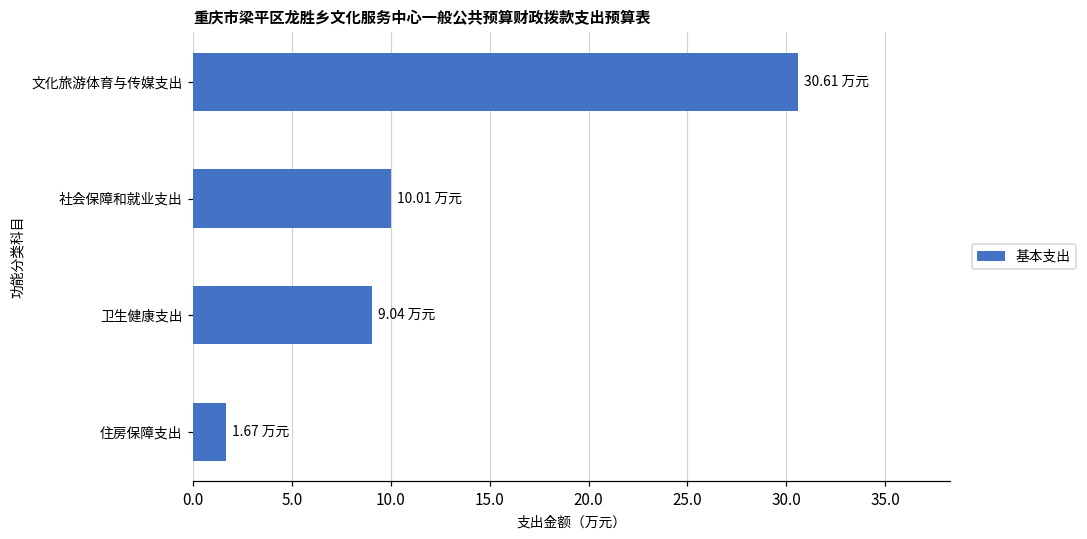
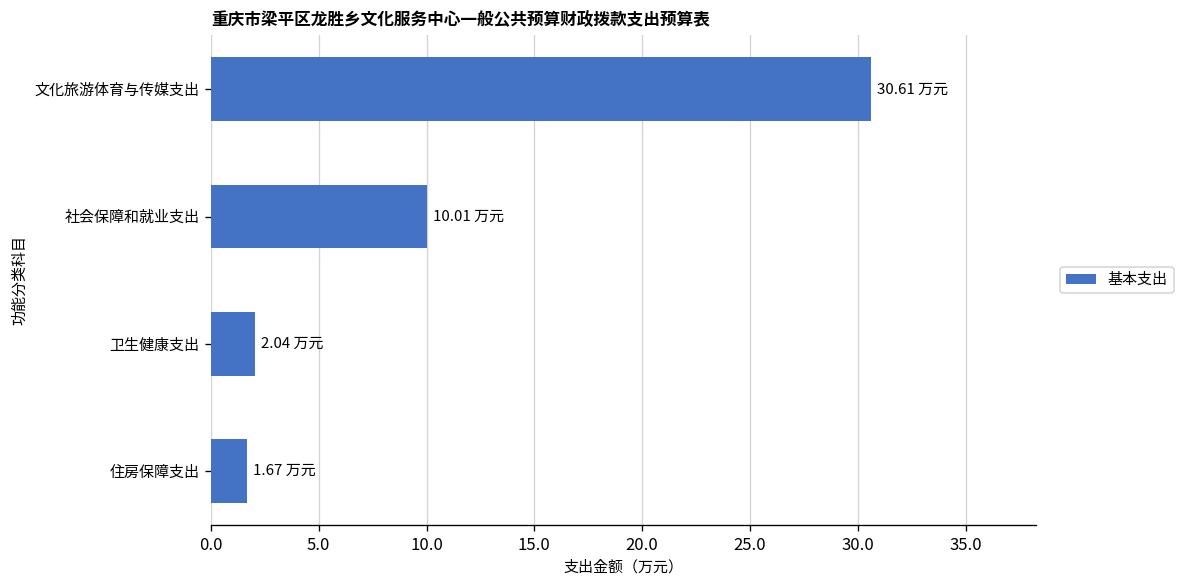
卫生健康支出: 9.04 -> 2.04
